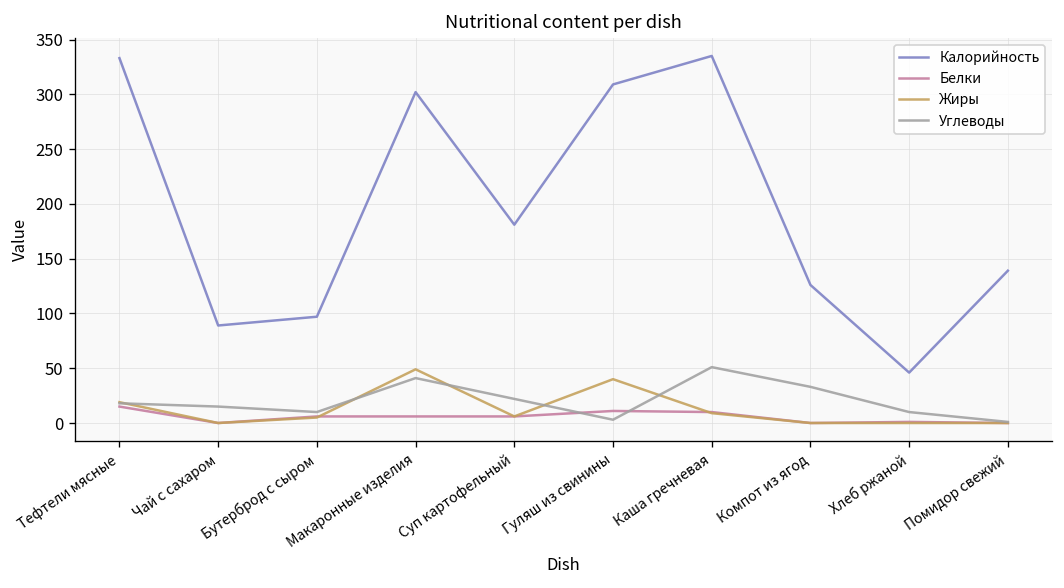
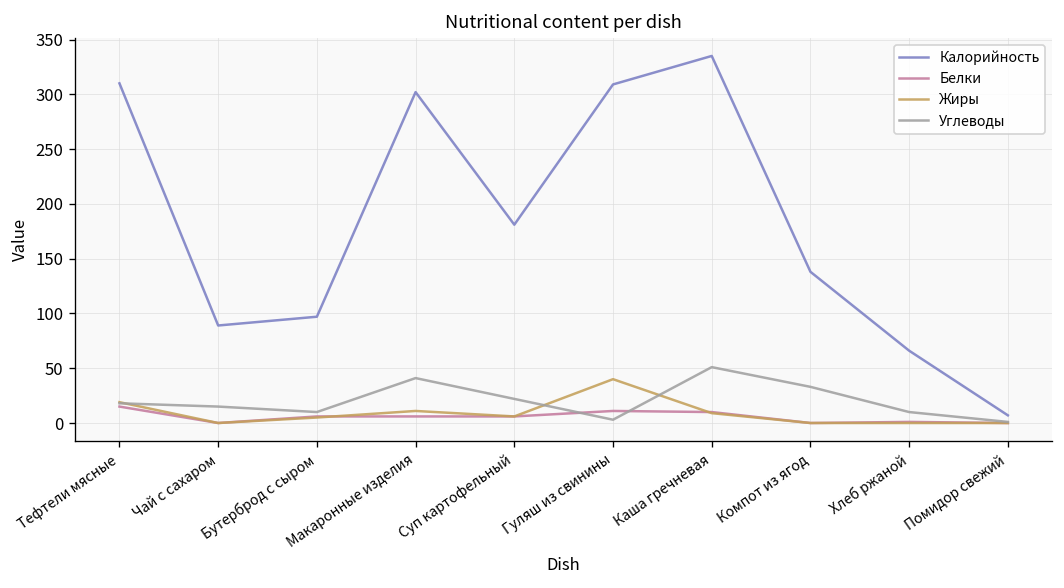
Калорийность, Тефтели мясные: 330 -> 310
Жиры, Макаронные изделия: 50 -> 10
Калорийность, Компот из ягод: 130 -> 140
Калорийность, Хлеб ржаной: 50 -> 70
Калорийность, Помидор свежий: 140 -> 10
